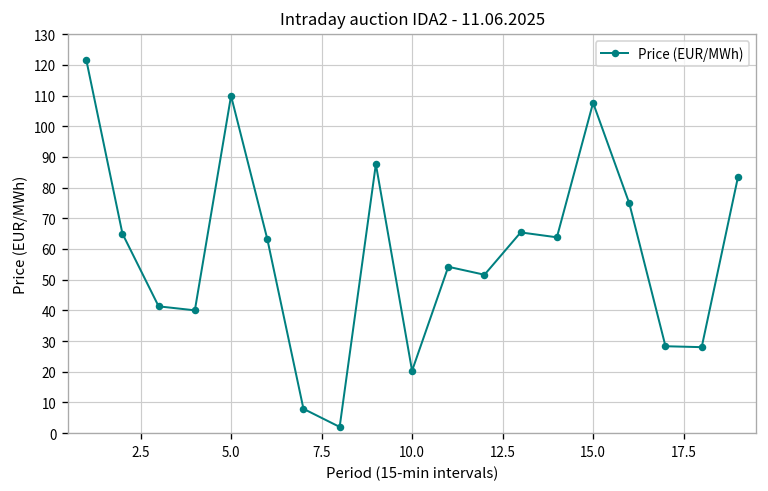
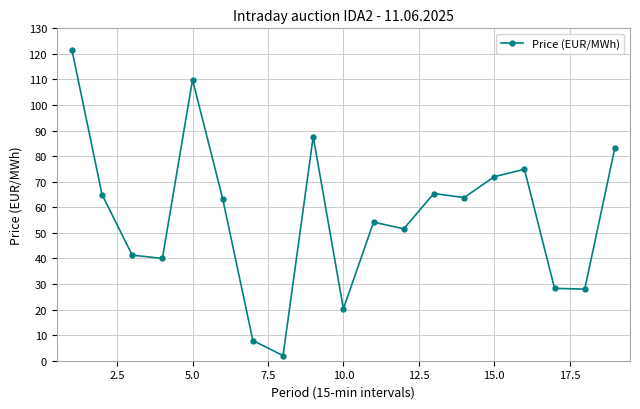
15.0: 108 -> 72
